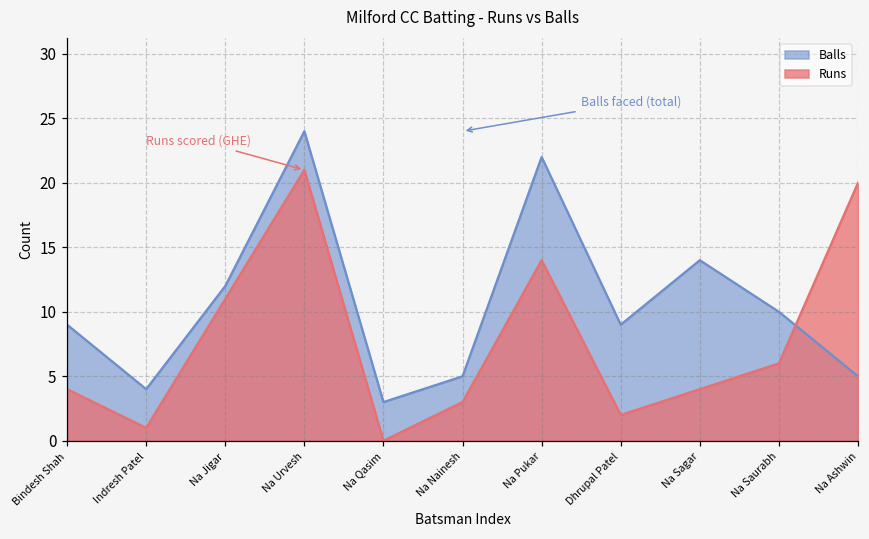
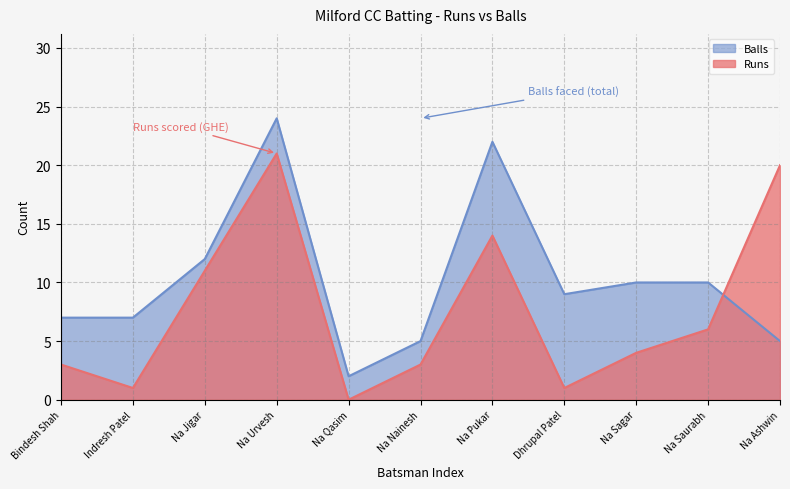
Balls, Bindesh Shah: 9 -> 7
Runs, Bindesh Shah: 4 -> 3
Balls, Indresh Patel: 4 -> 7
Balls, Na Qasim: 3 -> 2
Runs, Dhrupal Patel: 2 -> 1
Balls, Na Sagar: 14 -> 10
